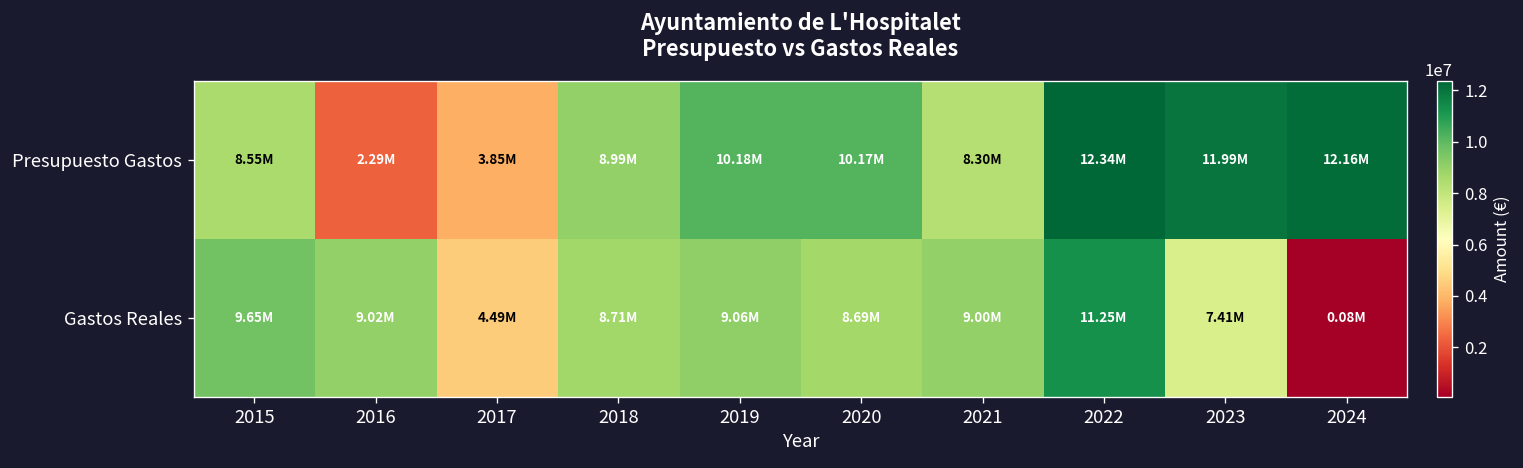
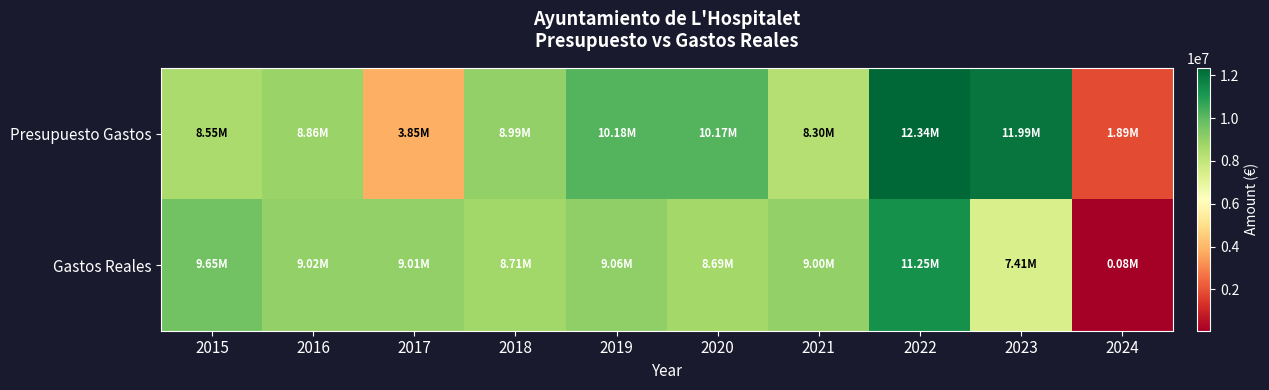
Presupuesto Gastos, 2016: 2.29M -> 8.86M
Presupuesto Gastos, 2024: 12.16M -> 1.89M
Gastos Reales, 2017: 4.49M -> 9.01M
